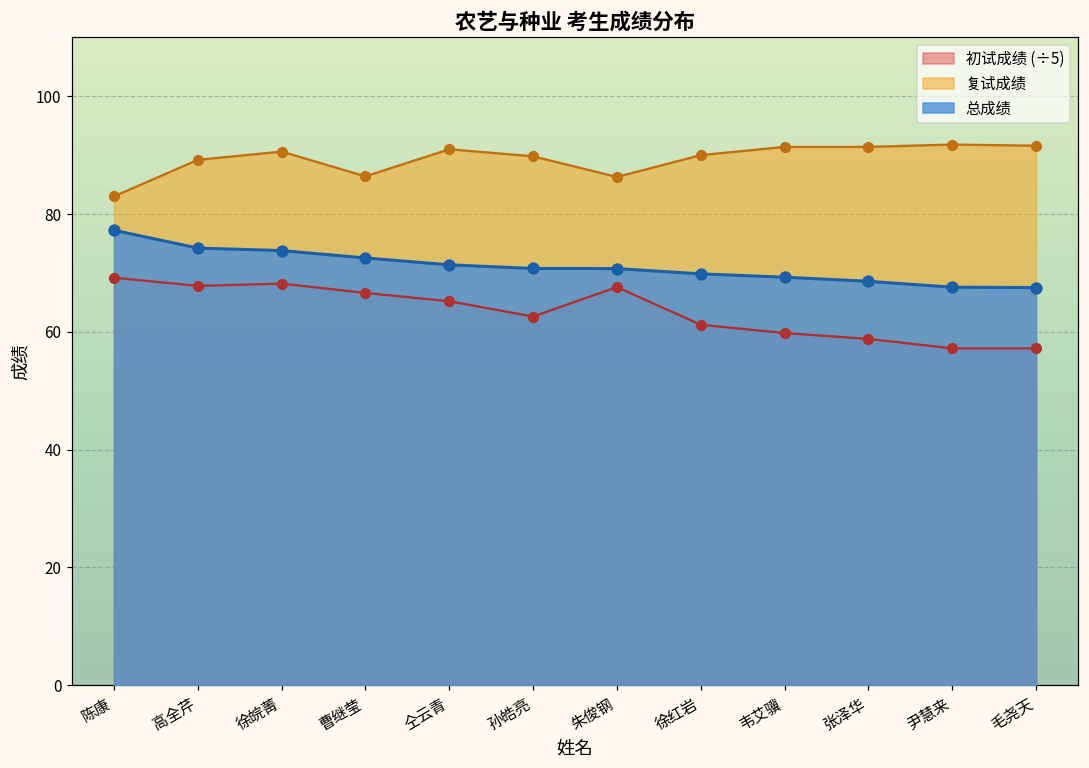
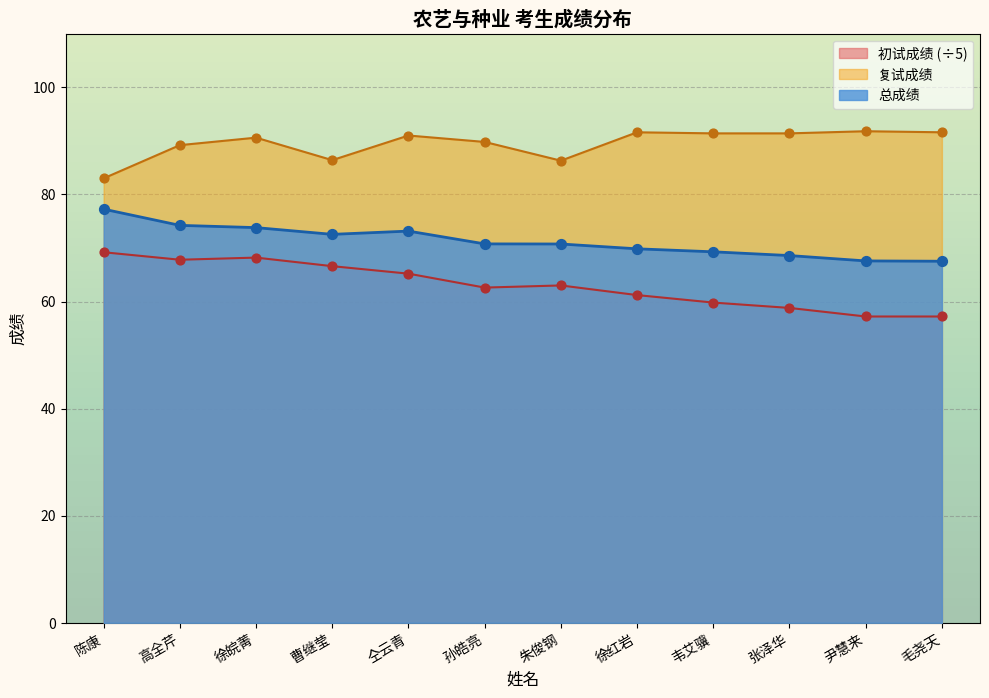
总成绩, 仝云青: 71 -> 73
初试成绩 (÷5), 朱俊钢: 68 -> 63
复试成绩, 徐红岩: 90 -> 92
